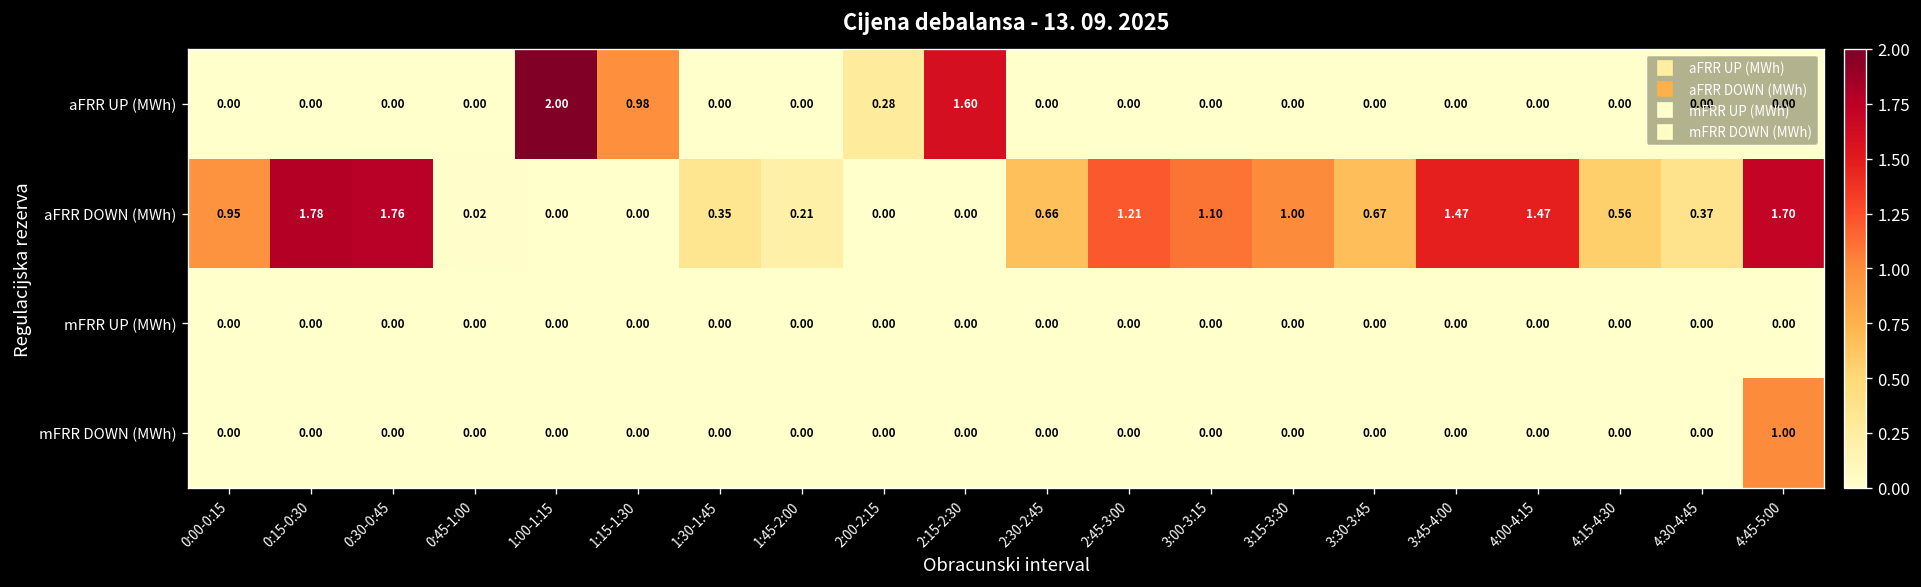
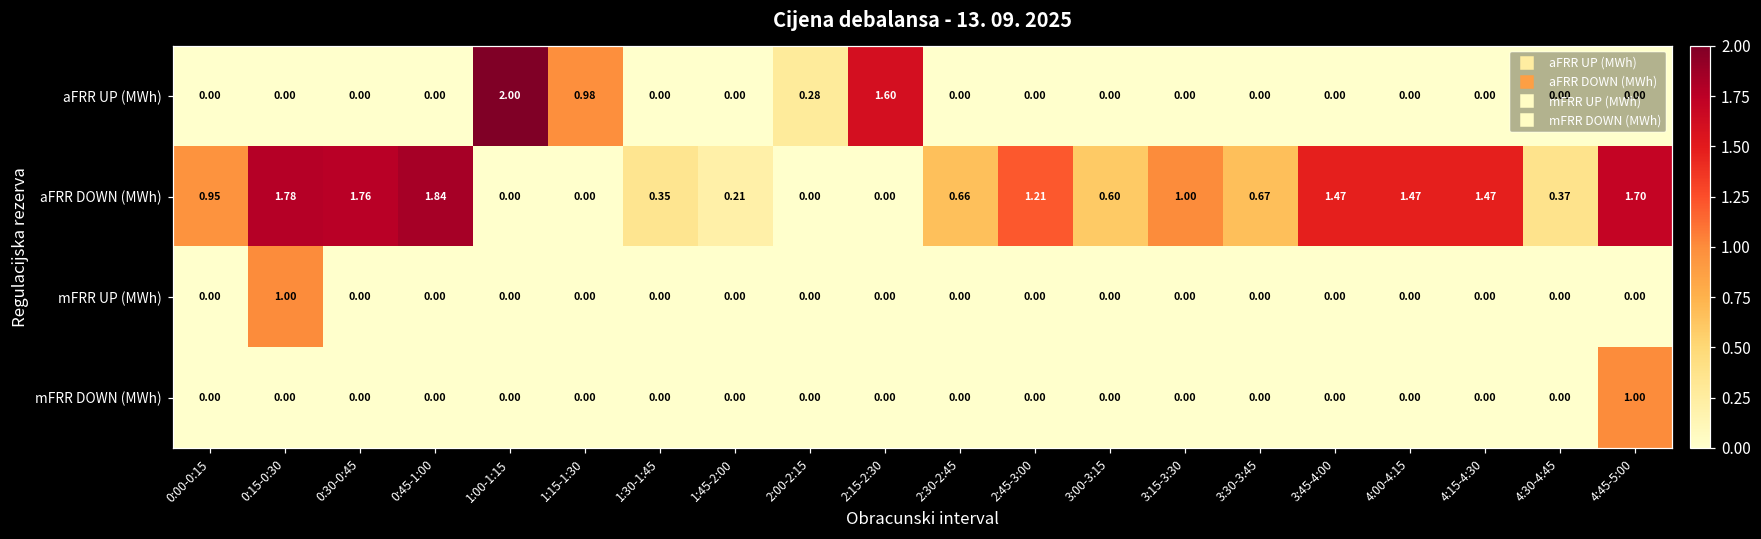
aFRR DOWN (MWh), 0:45-1:00: 0.02 -> 1.84
aFRR DOWN (MWh), 3:00-3:15: 1.10 -> 0.60
aFRR DOWN (MWh), 4:15-4:30: 0.56 -> 1.47
mFRR UP (MWh), 0:15-0:30: 0.00 -> 1.00
